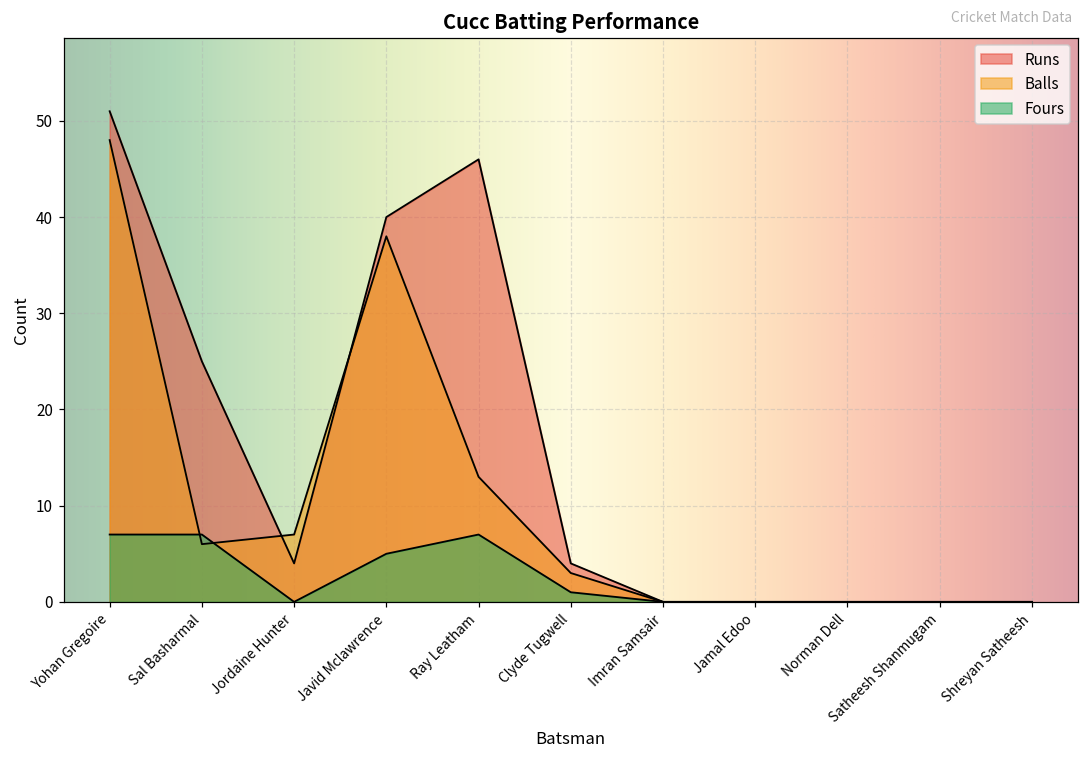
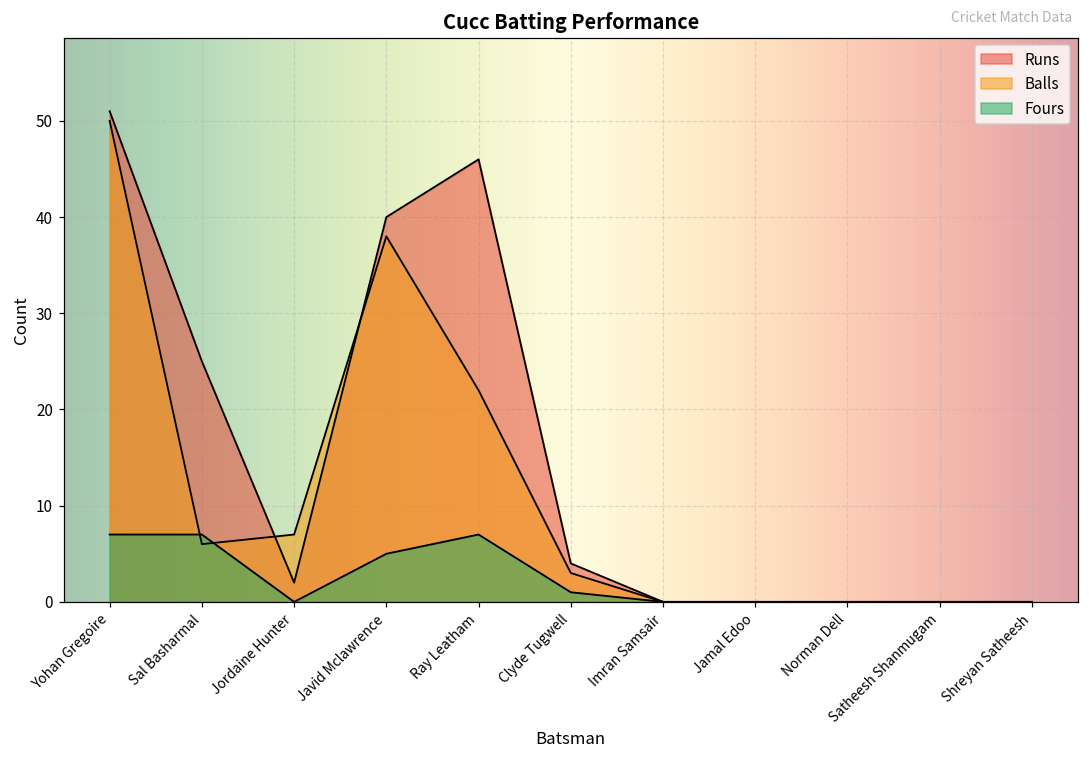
Balls, Yohan Gregoire: 48 -> 50
Runs, Jordaine Hunter: 4 -> 2
Balls, Ray Leatham: 13 -> 22
